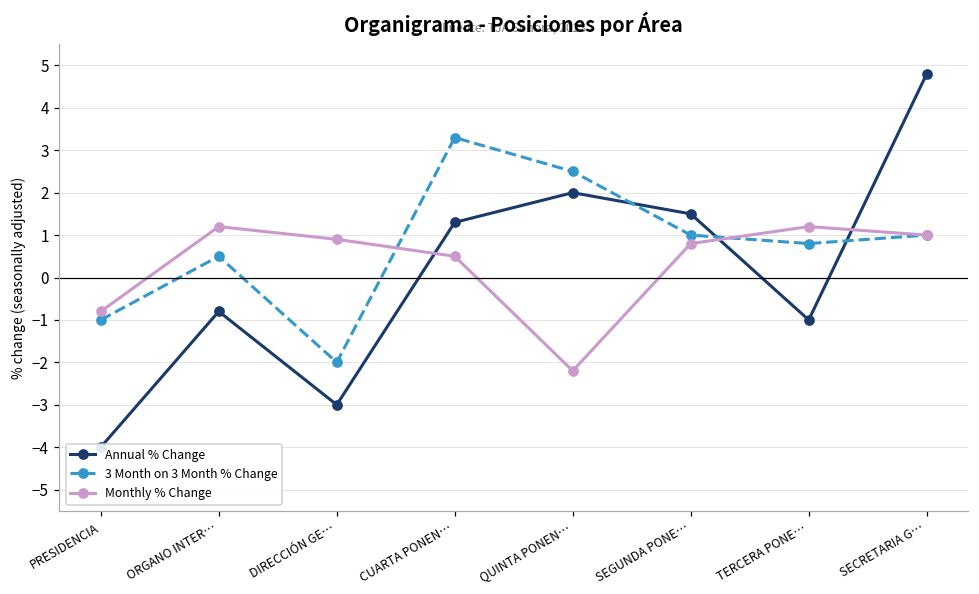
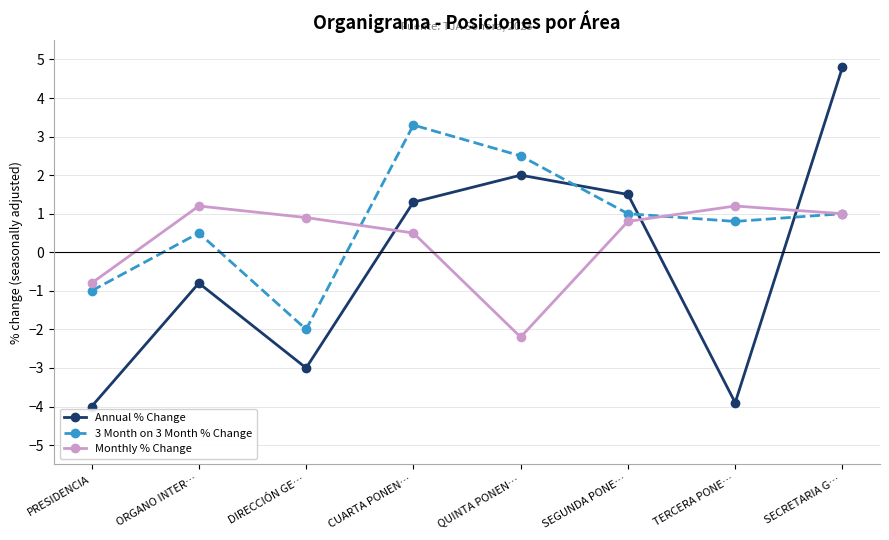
Annual % Change, TERCERA PONE…: -1.0 -> -3.9
